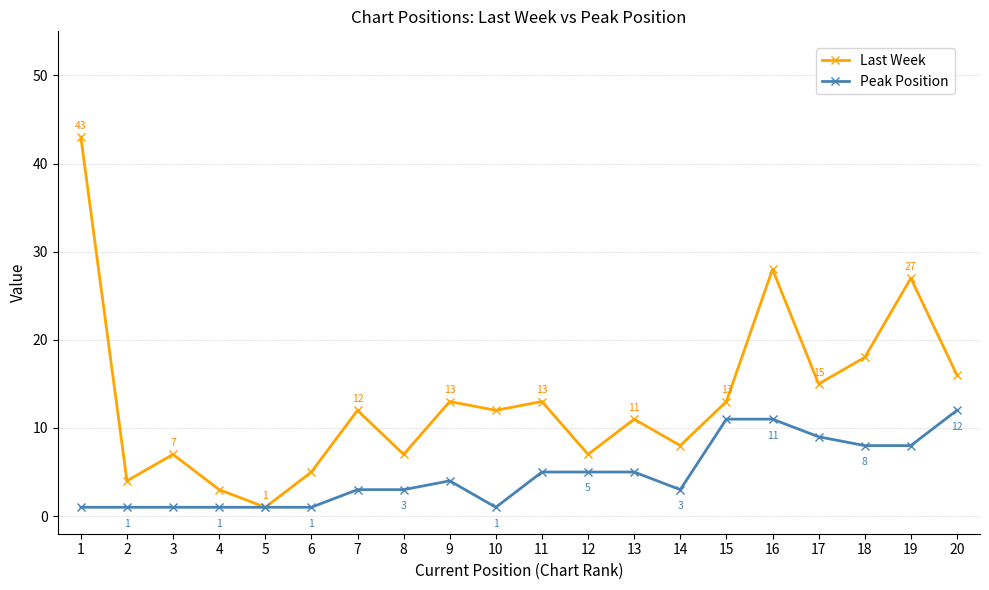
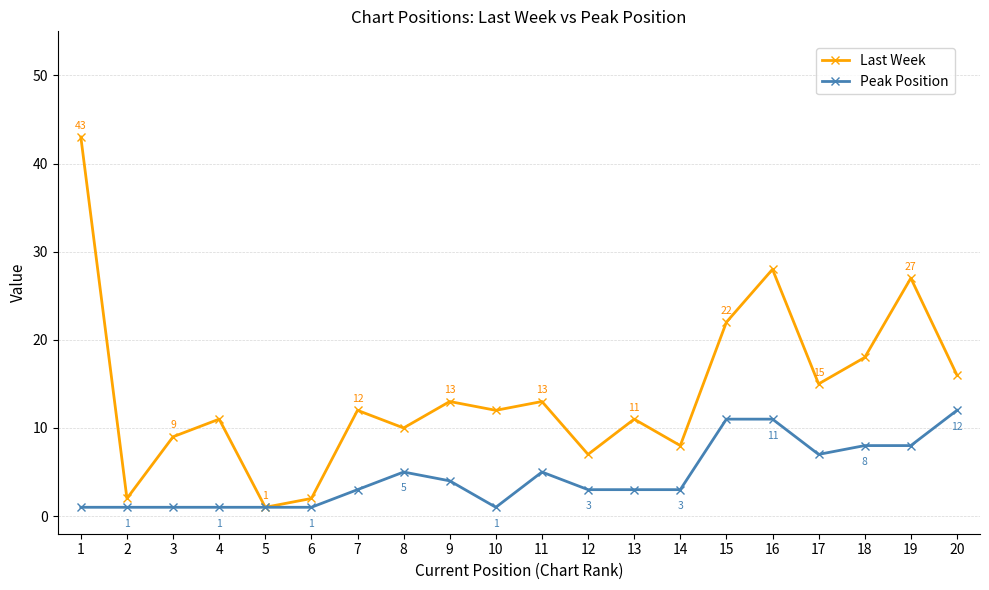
Last Week, 2: 4 -> 2
Last Week, 3: 7 -> 9
Last Week, 4: 3 -> 11
Last Week, 6: 5 -> 2
Last Week, 8: 7 -> 10
Peak Position, 8: 3 -> 5
Peak Position, 12: 5 -> 3
Peak Position, 13: 5 -> 3
Last Week, 15: 13 -> 22
Peak Position, 17: 9 -> 7
